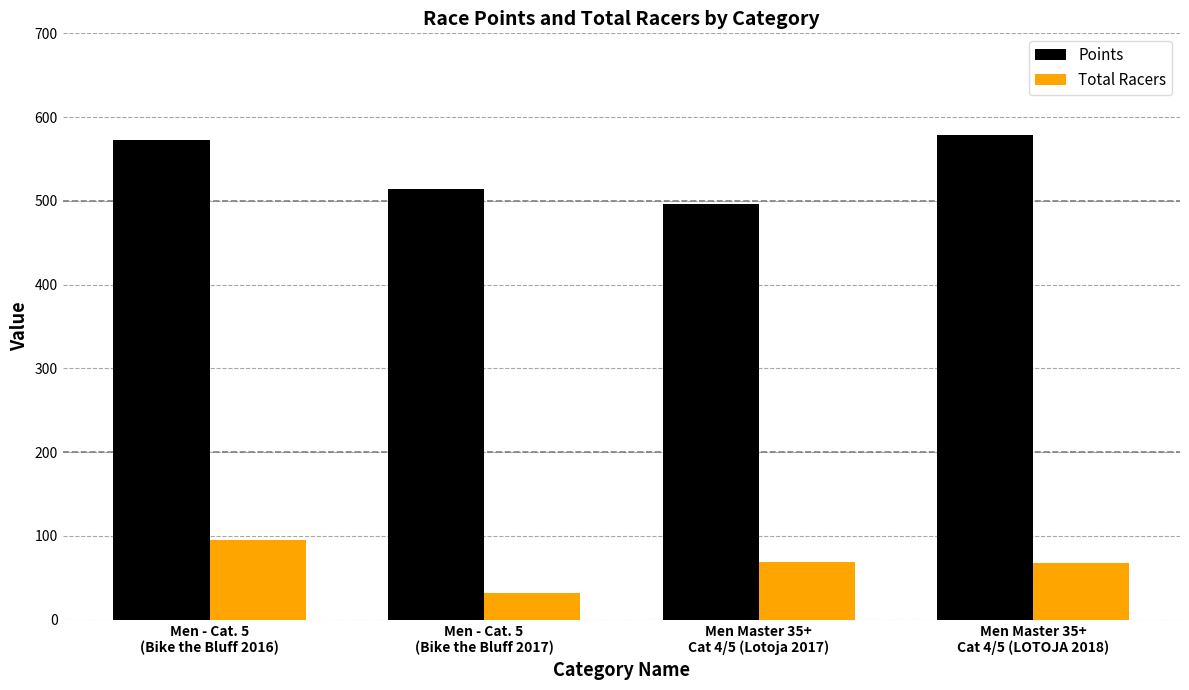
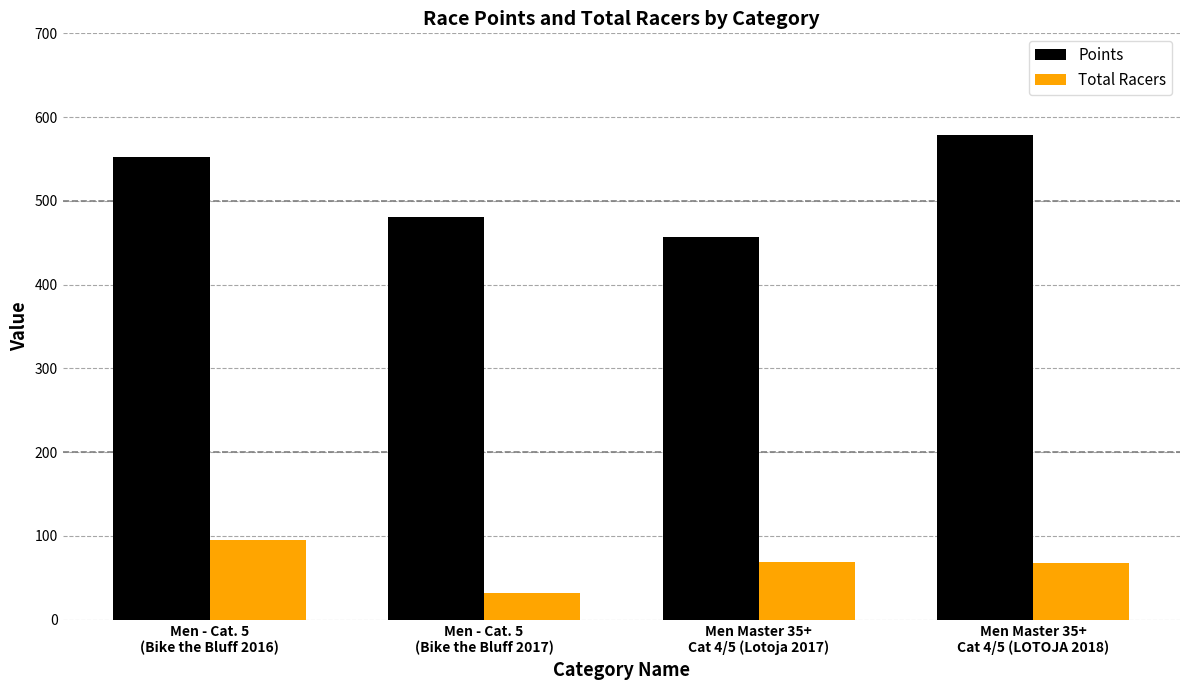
Points, Men - Cat. 5 (Bike the Bluff 2016): 570 -> 550
Points, Men - Cat. 5 (Bike the Bluff 2017): 510 -> 480
Points, Men Master 35+ Cat 4/5 (Lotoja 2017): 500 -> 460
